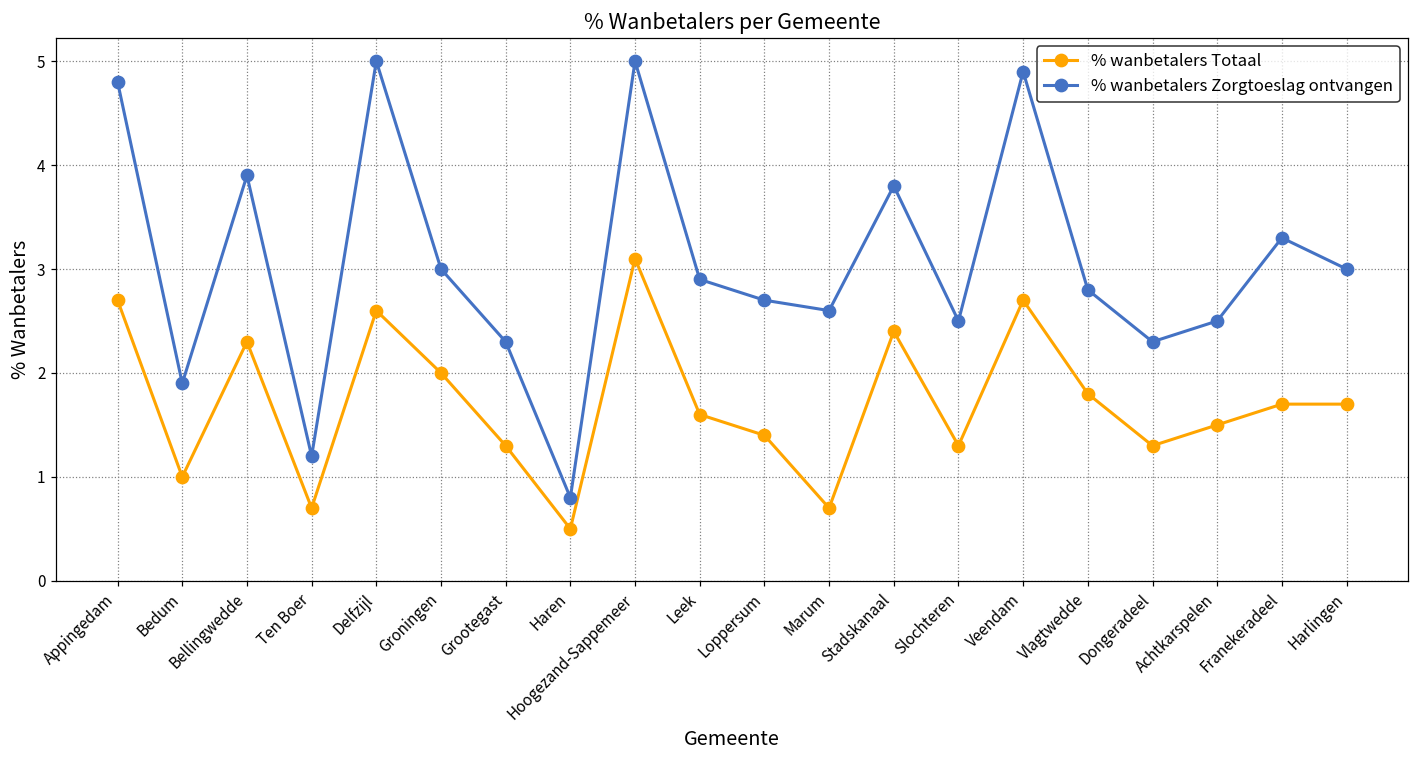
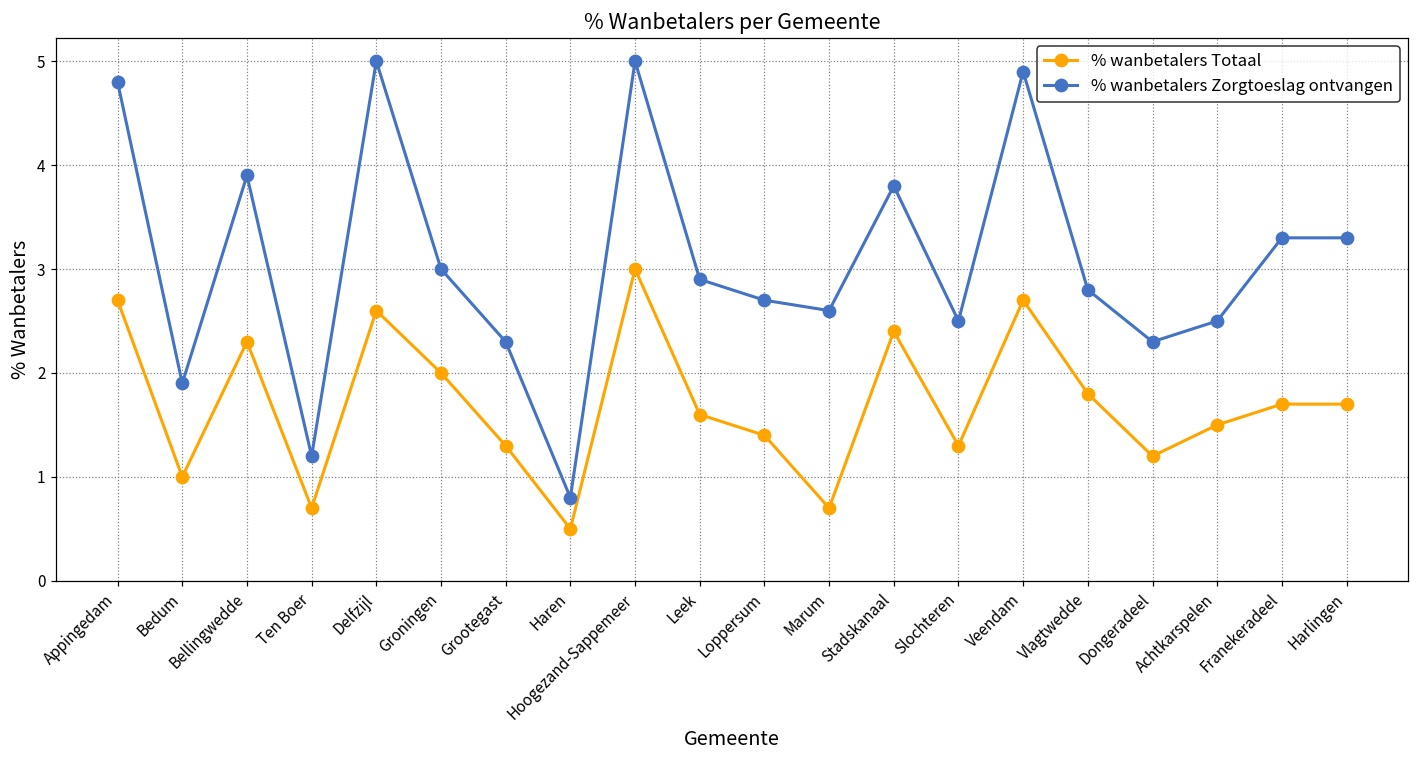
% wanbetalers Totaal, Hoogezand-Sappemeer: 3.1 -> 3.0
% wanbetalers Totaal, Dongeradeel: 1.3 -> 1.2
% wanbetalers Zorgtoeslag ontvangen, Harlingen: 3.0 -> 3.3
